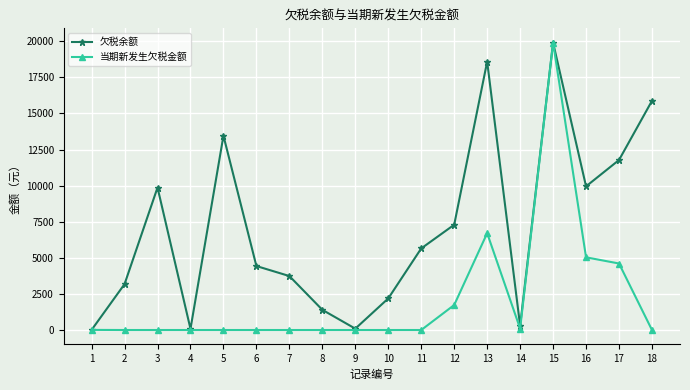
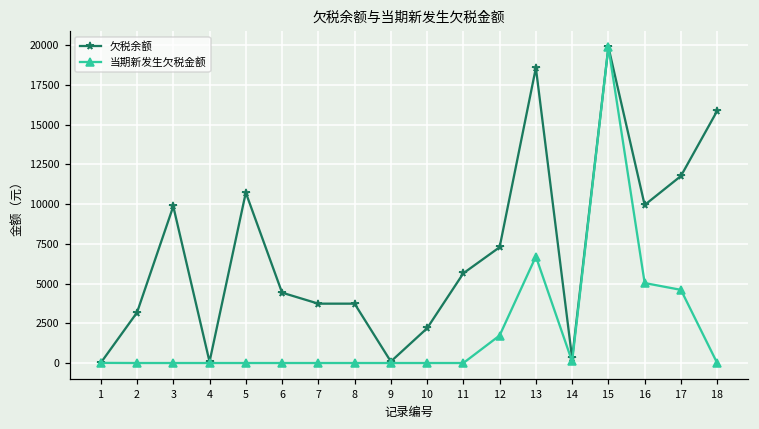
欠税余额, 5: 13500 -> 10700
欠税余额, 8: 1400 -> 3700
